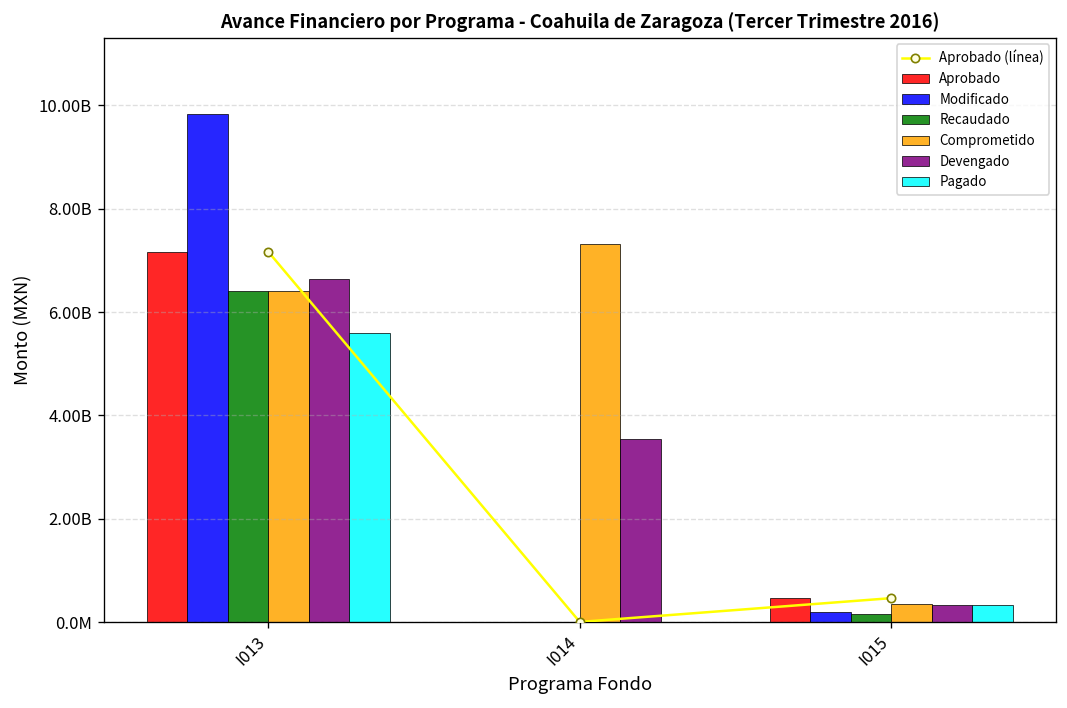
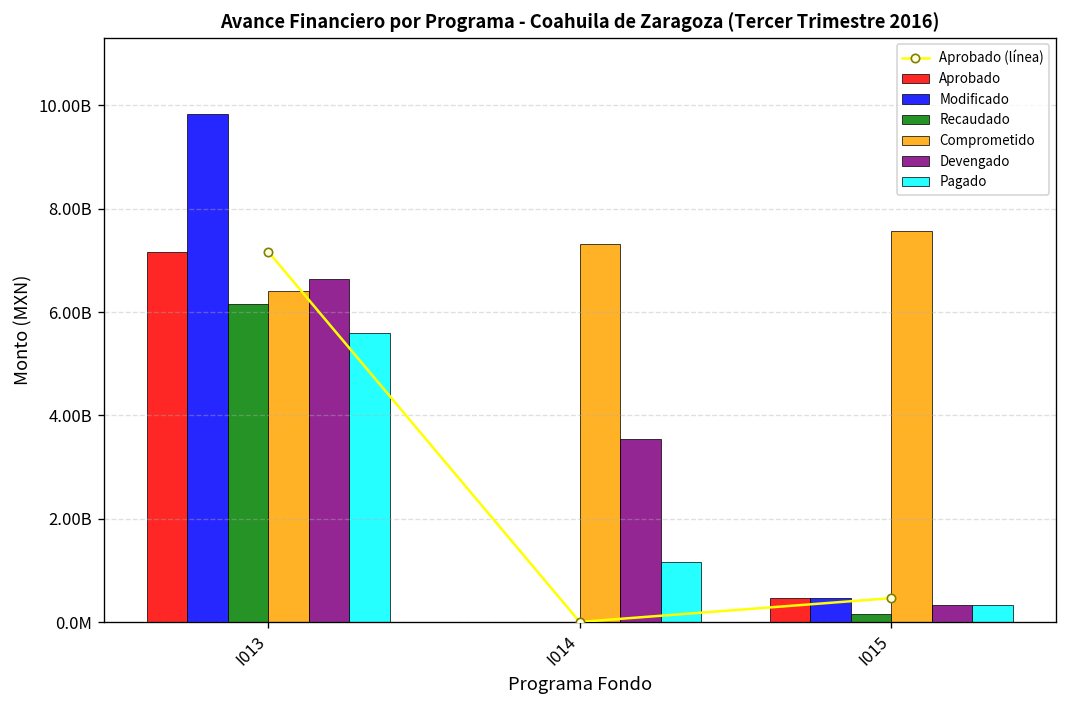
Recaudado, I013: 6400000000 -> 6100000000
Pagado, I014: 0 -> 1200000000
Modificado, I015: 200000000 -> 500000000
Comprometido, I015: 300000000 -> 7600000000
